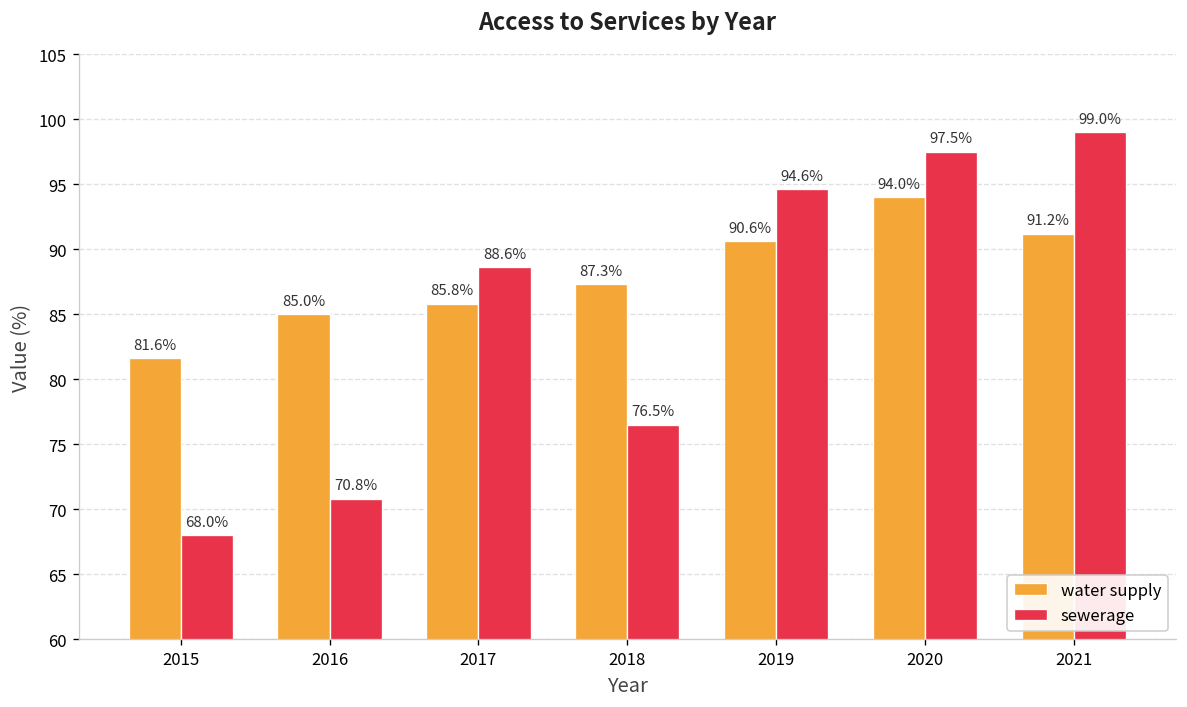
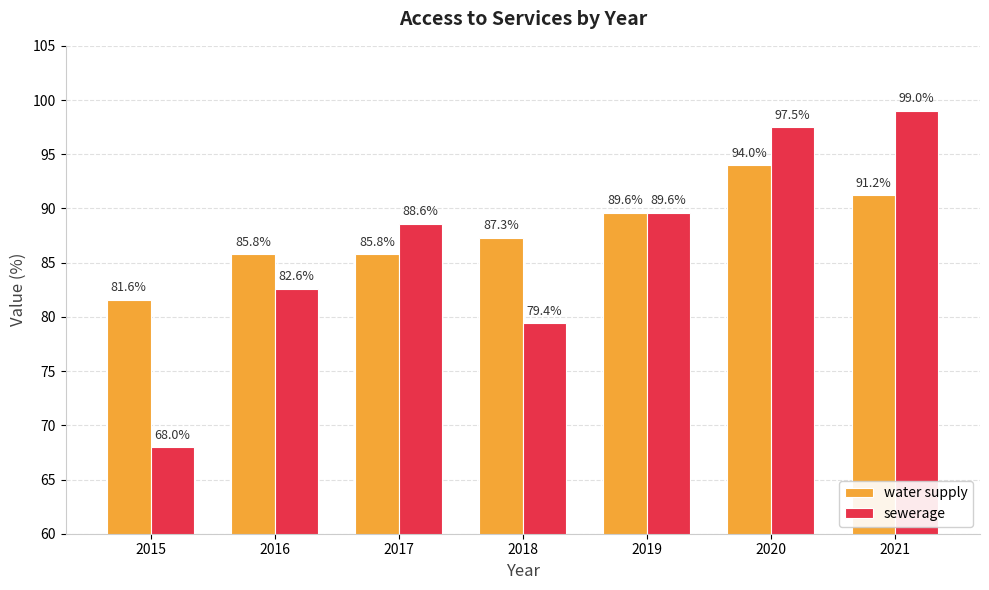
water supply, 2016: 85.0% -> 85.8%
sewerage, 2016: 70.8% -> 82.6%
sewerage, 2018: 76.5% -> 79.4%
water supply, 2019: 90.6% -> 89.6%
sewerage, 2019: 94.6% -> 89.6%
